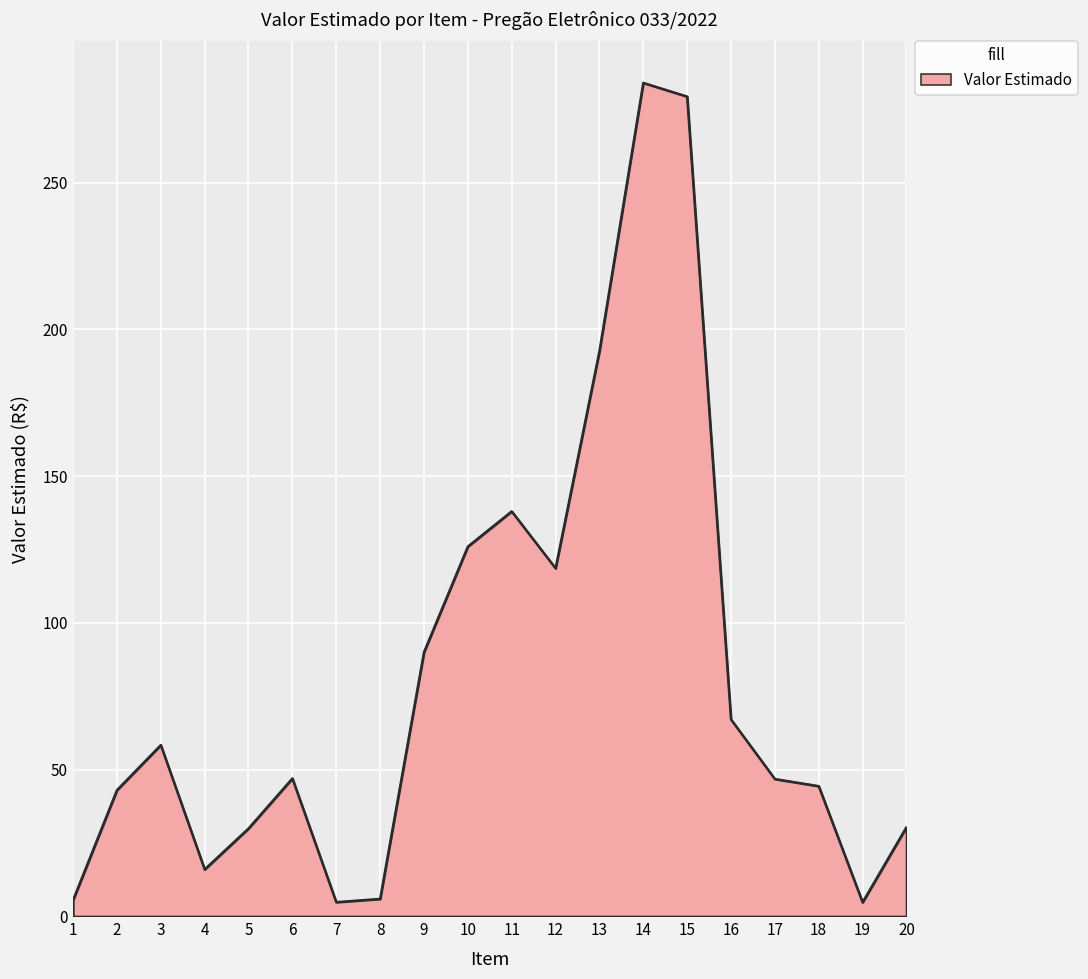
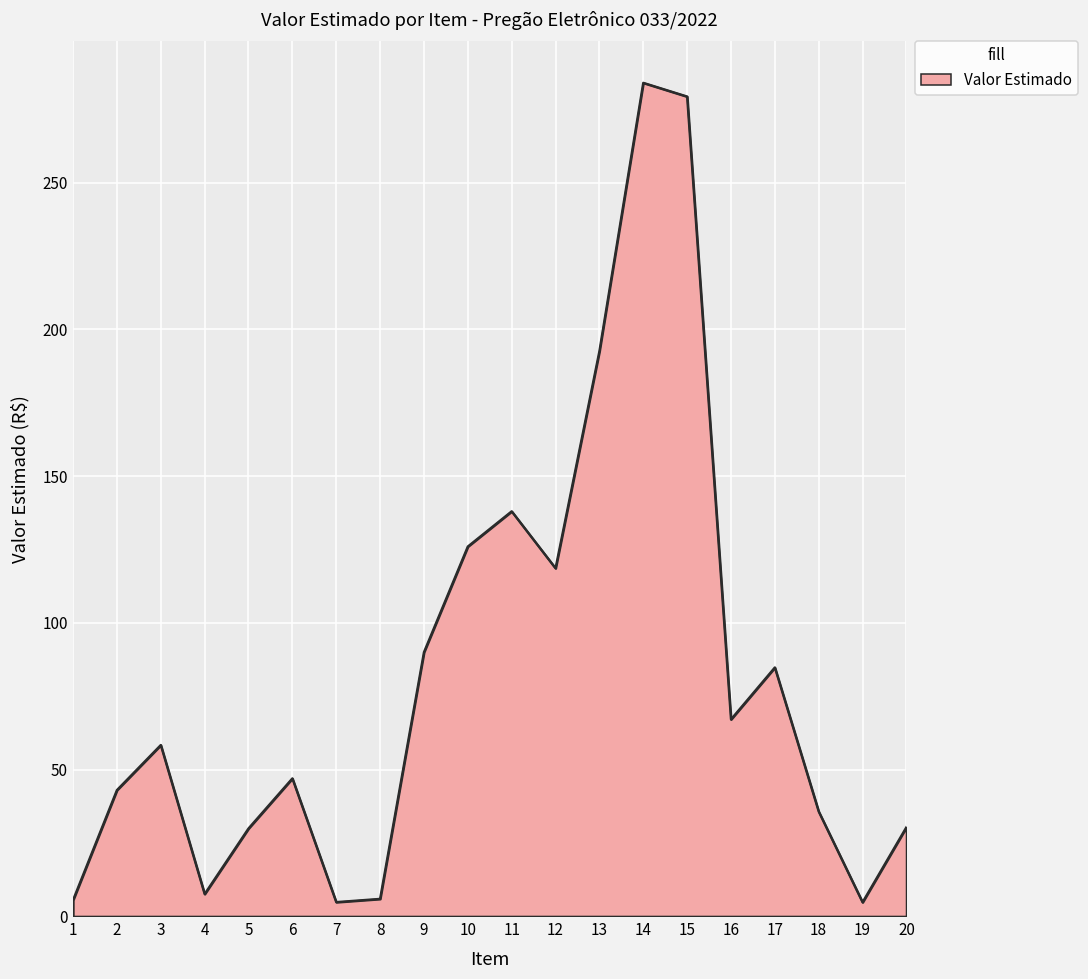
4: 16 -> 8
17: 47 -> 85
18: 44 -> 36
